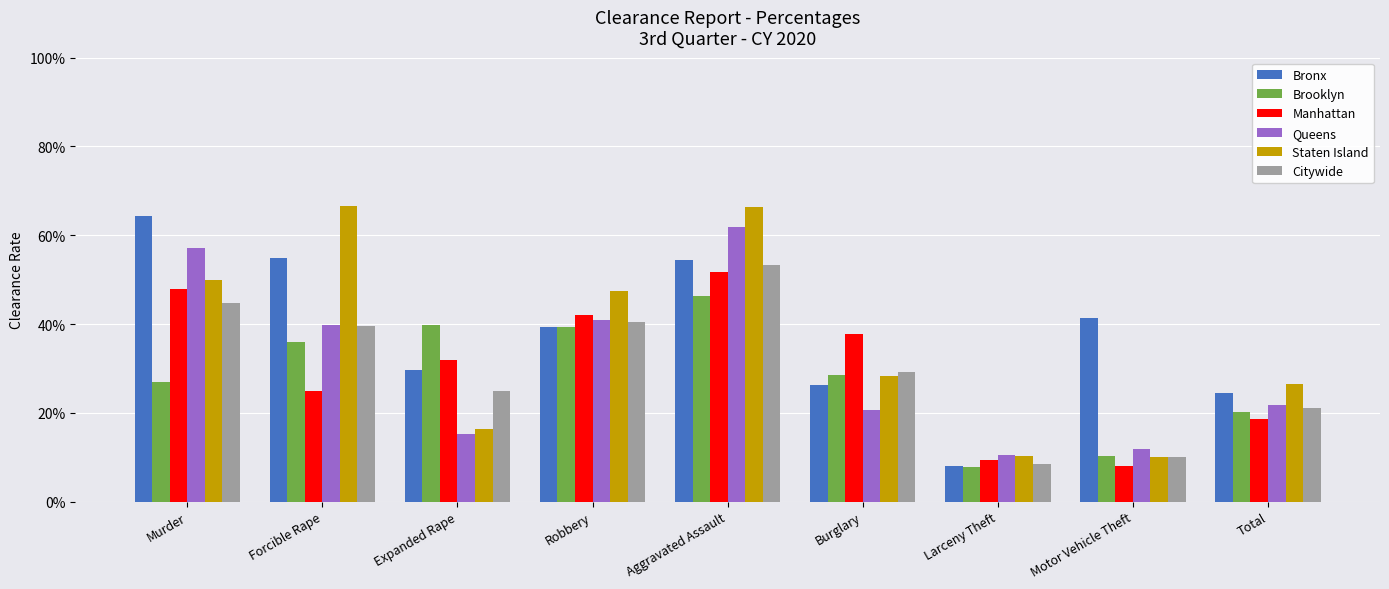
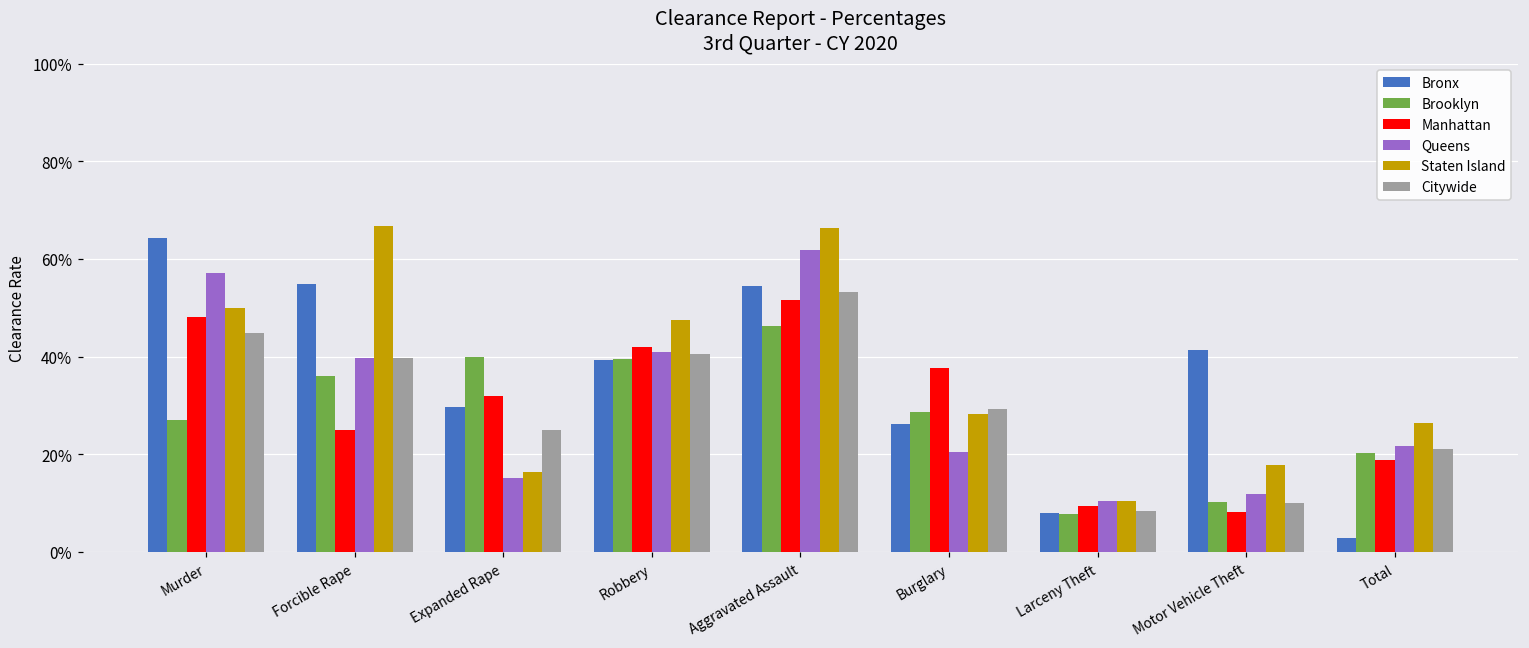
Staten Island, Motor Vehicle Theft: 10% -> 18%
Bronx, Total: 24% -> 3%
